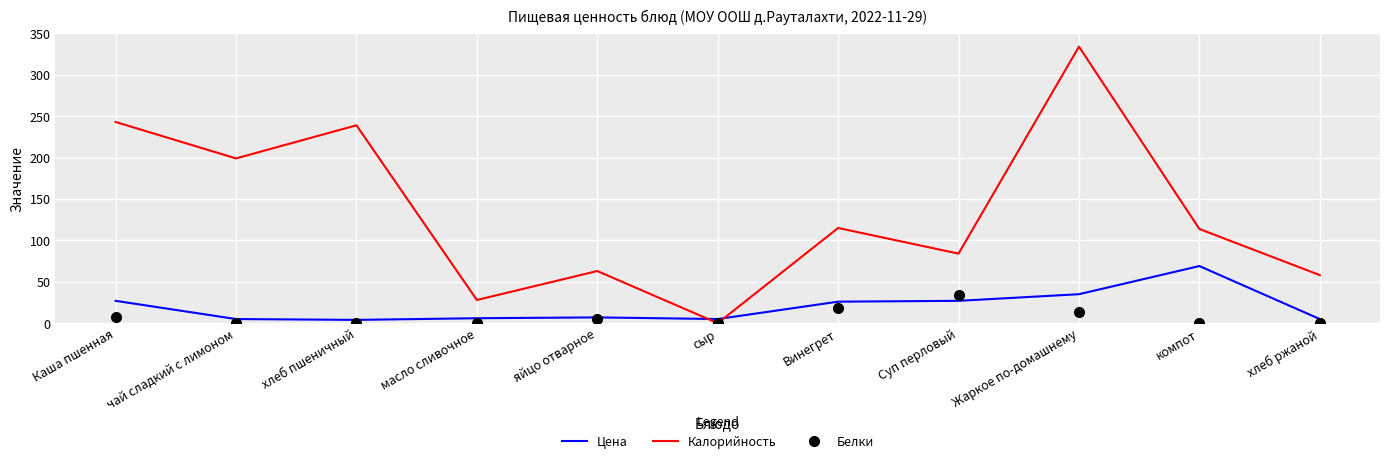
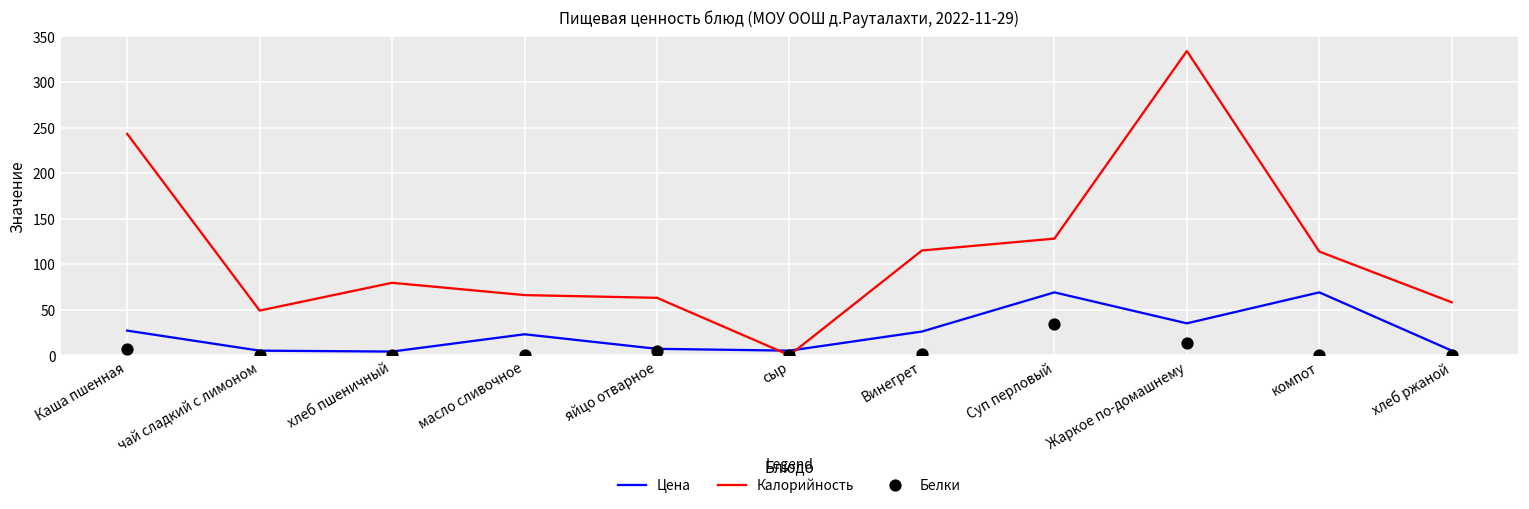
Калорийность, чай сладкий с лимоном: 200 -> 50
Калорийность, хлеб пшеничный: 240 -> 80
Цена, масло сливочное: 10 -> 20
Калорийность, масло сливочное: 30 -> 70
Белки, Винегрет: 20 -> 0
Цена, Суп перловый: 30 -> 70
Калорийность, Суп перловый: 80 -> 130
